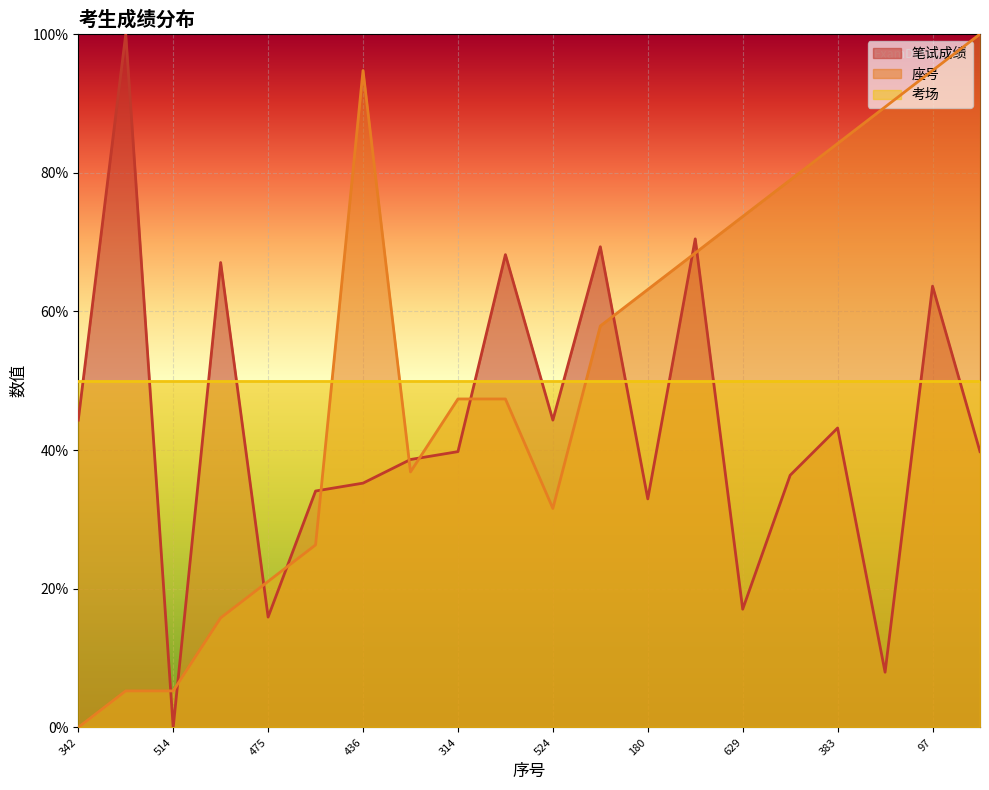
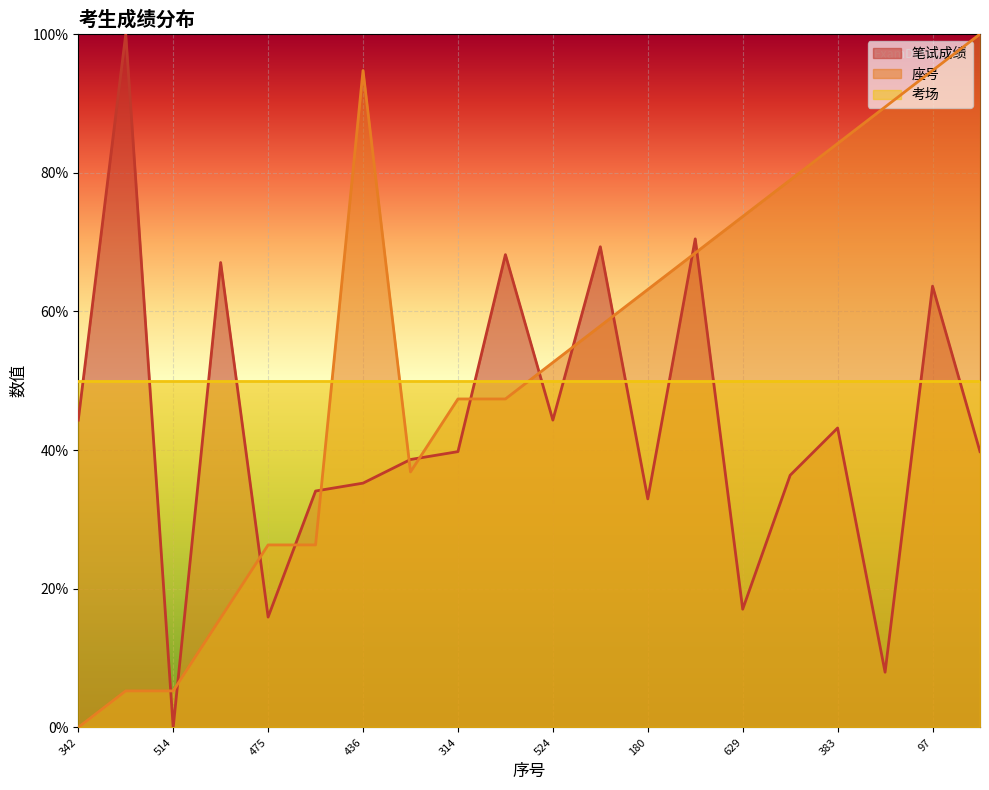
座号, 475: 21% -> 26%
座号, 524: 32% -> 53%
